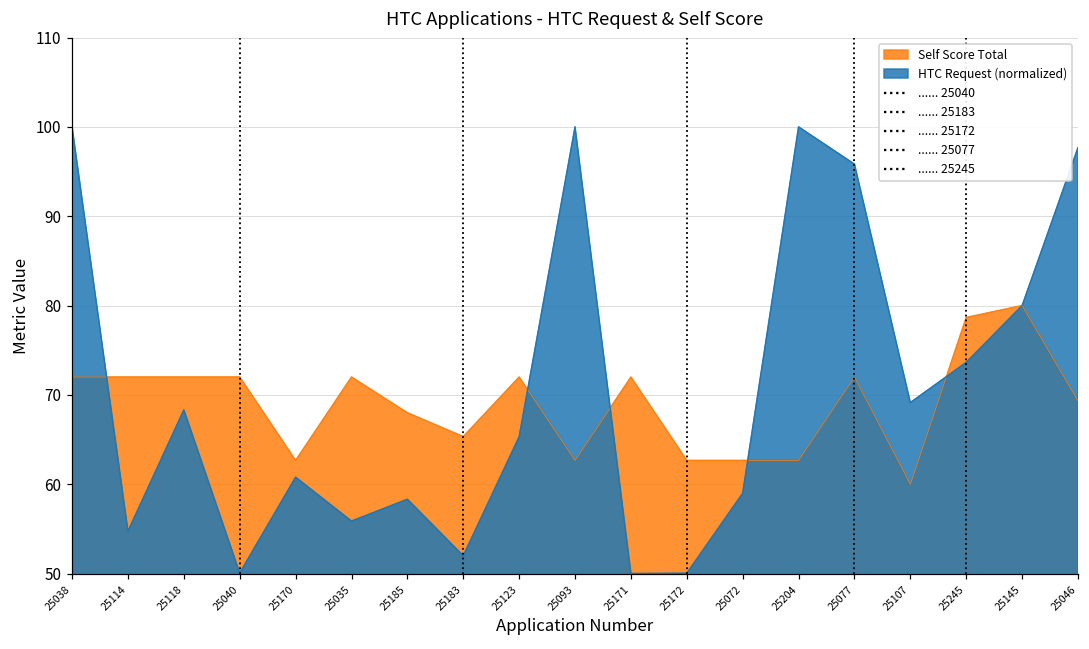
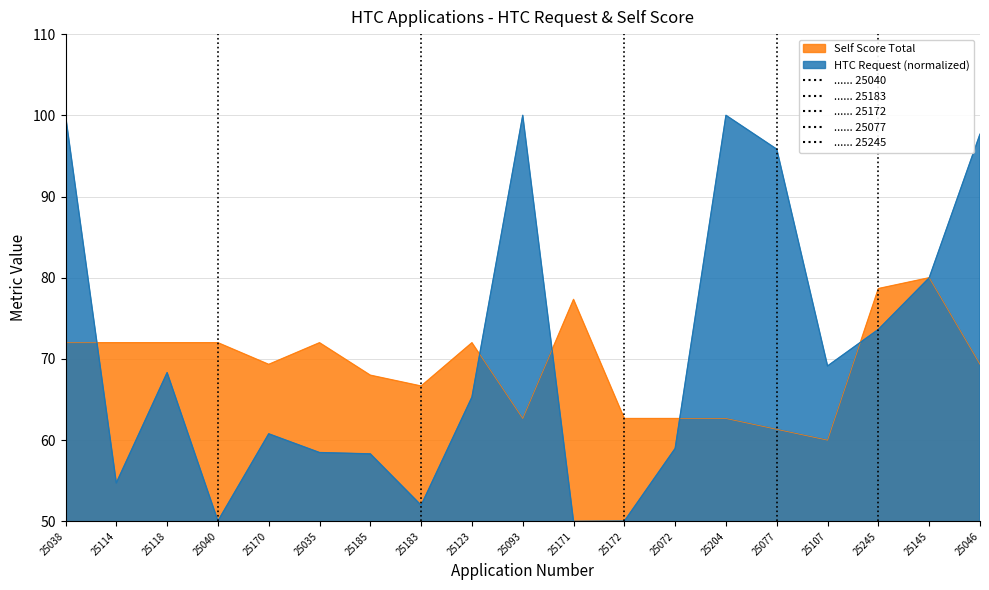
Self Score Total, 25170: 63 -> 69
HTC Request (normalized), 25035: 56 -> 58
Self Score Total, 25183: 65 -> 67
Self Score Total, 25171: 72 -> 77
Self Score Total, 25077: 72 -> 61
